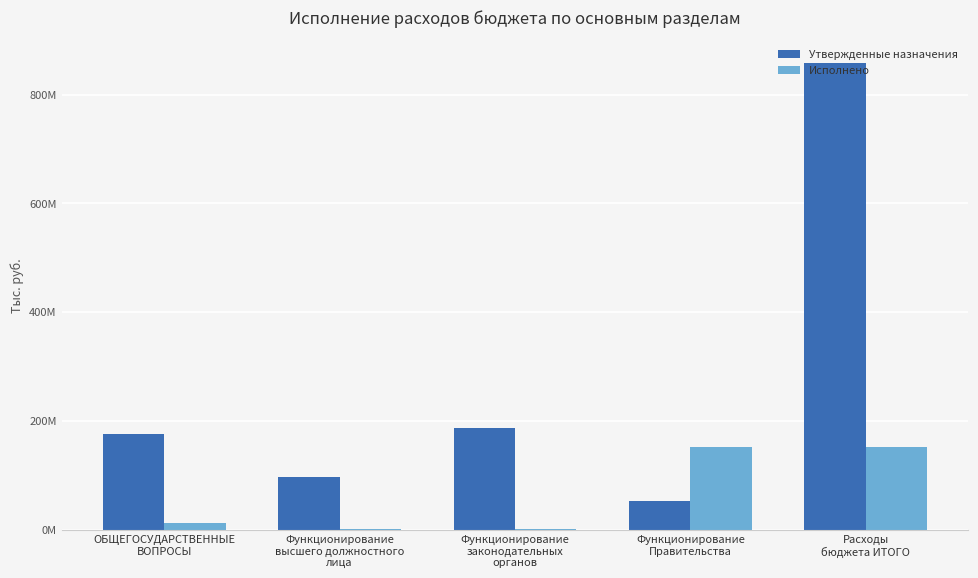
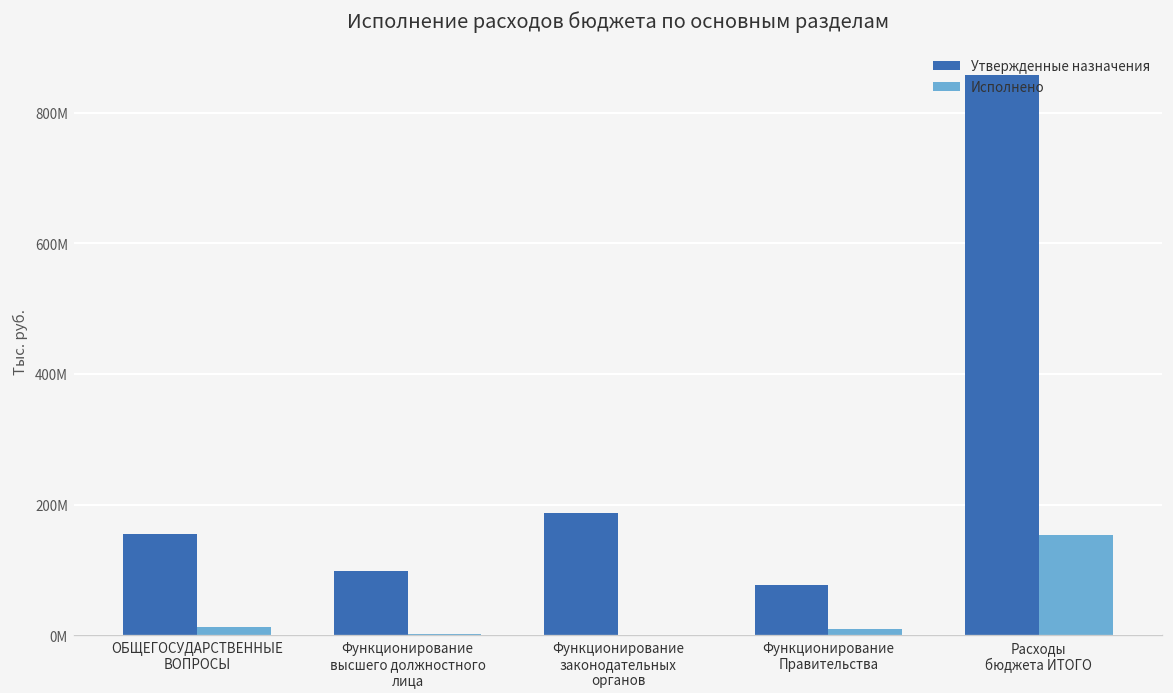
Утвержденные назначения, ОБЩЕГОСУДАРСТВЕННЫЕ ВОПРОСЫ: 180000000 -> 150000000
Утвержденные назначения, Функционирование Правительства: 50000000 -> 80000000
Исполнено, Функционирование Правительства: 150000000 -> 10000000
